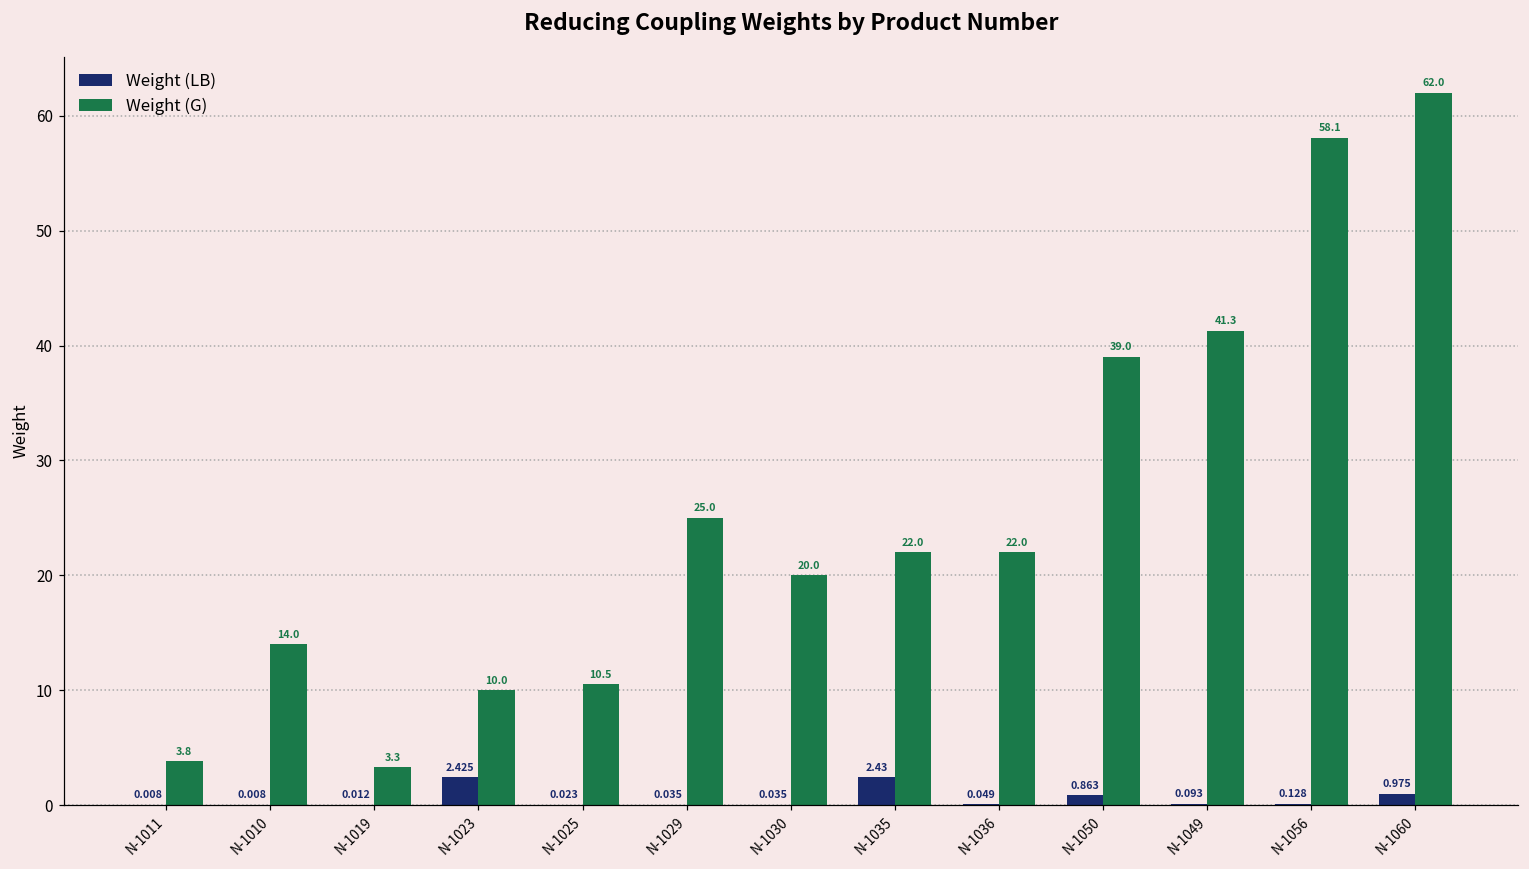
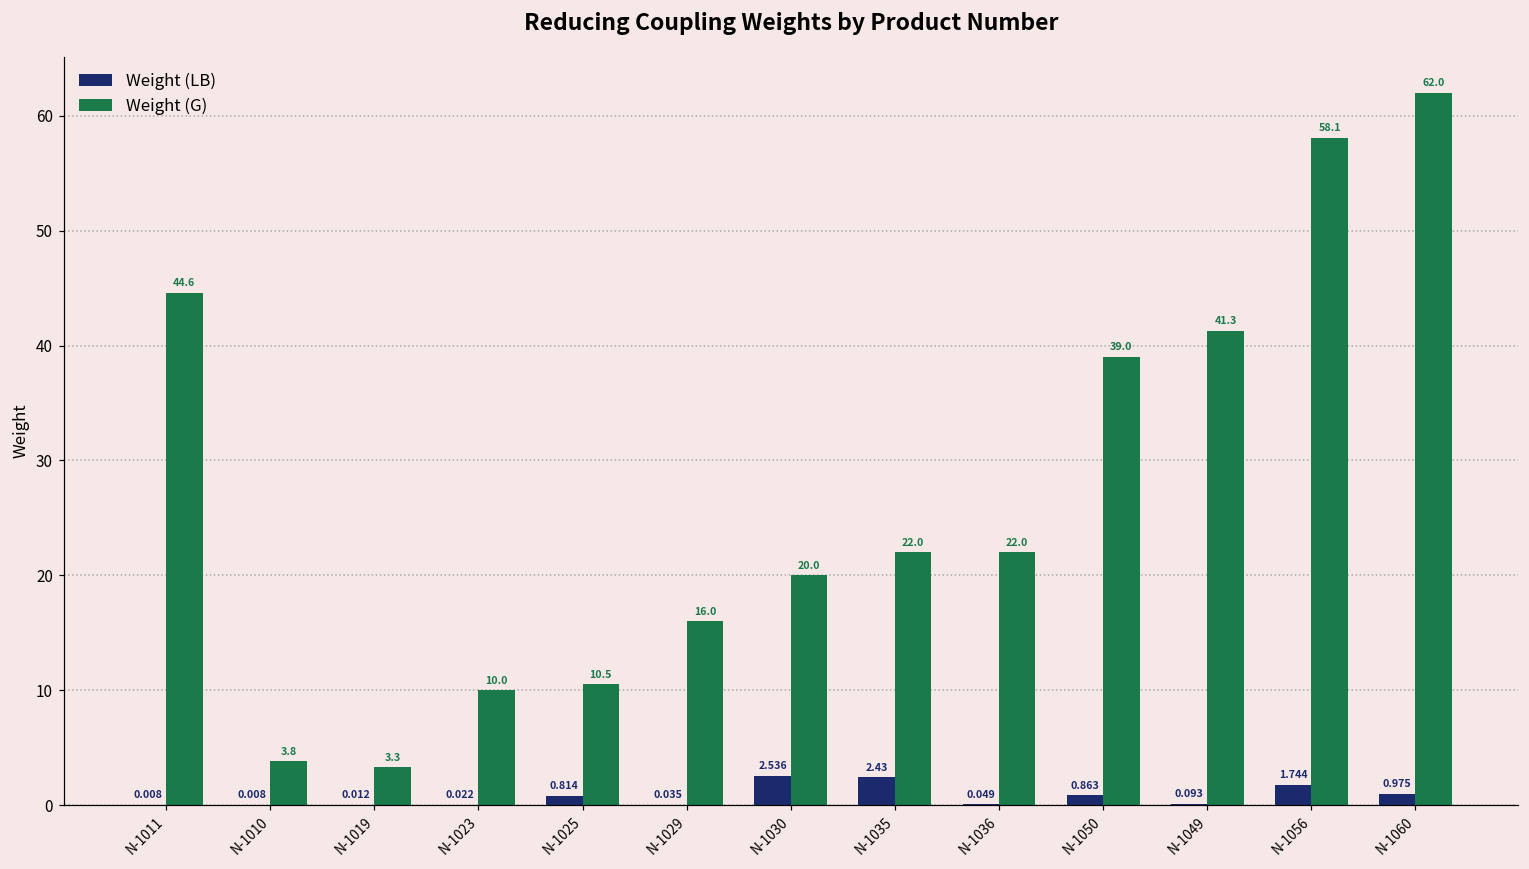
Weight (G), N-1011: 3.8 -> 44.6
Weight (G), N-1010: 14.0 -> 3.8
Weight (LB), N-1023: 2.425 -> 0.022
Weight (LB), N-1025: 0.023 -> 0.814
Weight (G), N-1029: 25.0 -> 16.0
Weight (LB), N-1030: 0.035 -> 2.536
Weight (LB), N-1056: 0.128 -> 1.744
